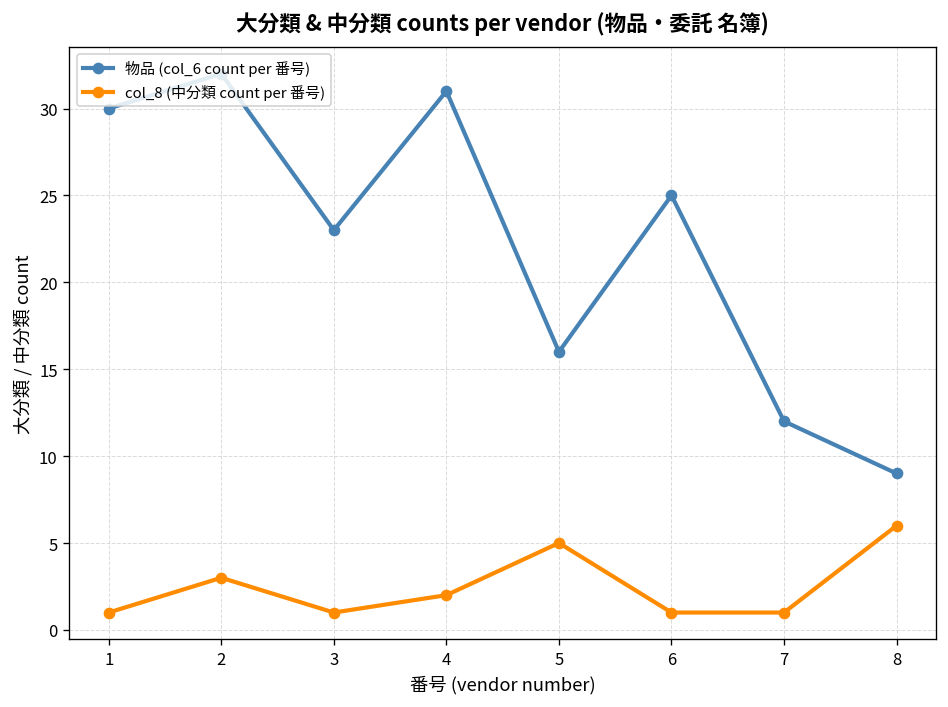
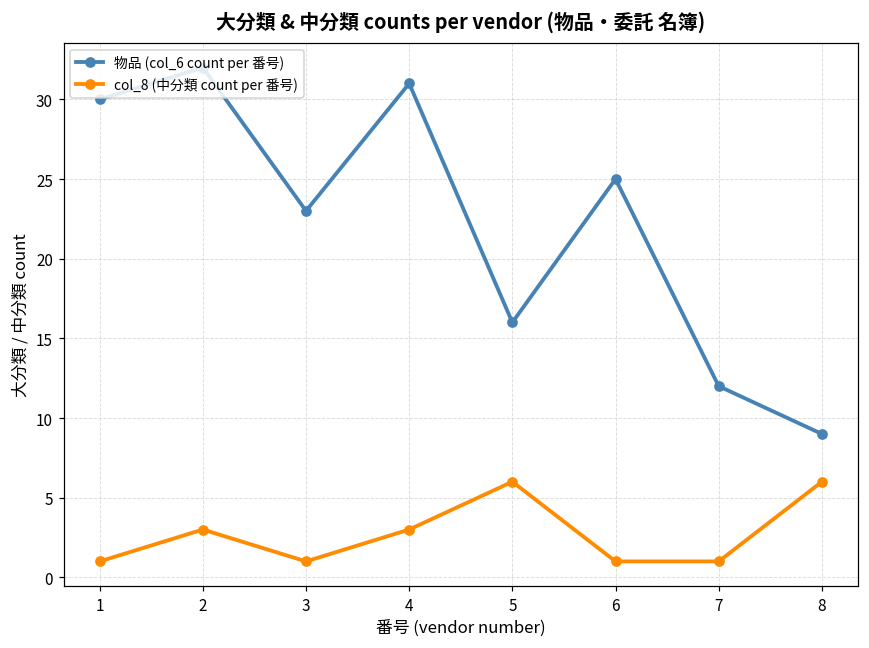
col_8 (中分類 count per 番号), 4: 2 -> 3
col_8 (中分類 count per 番号), 5: 5 -> 6
